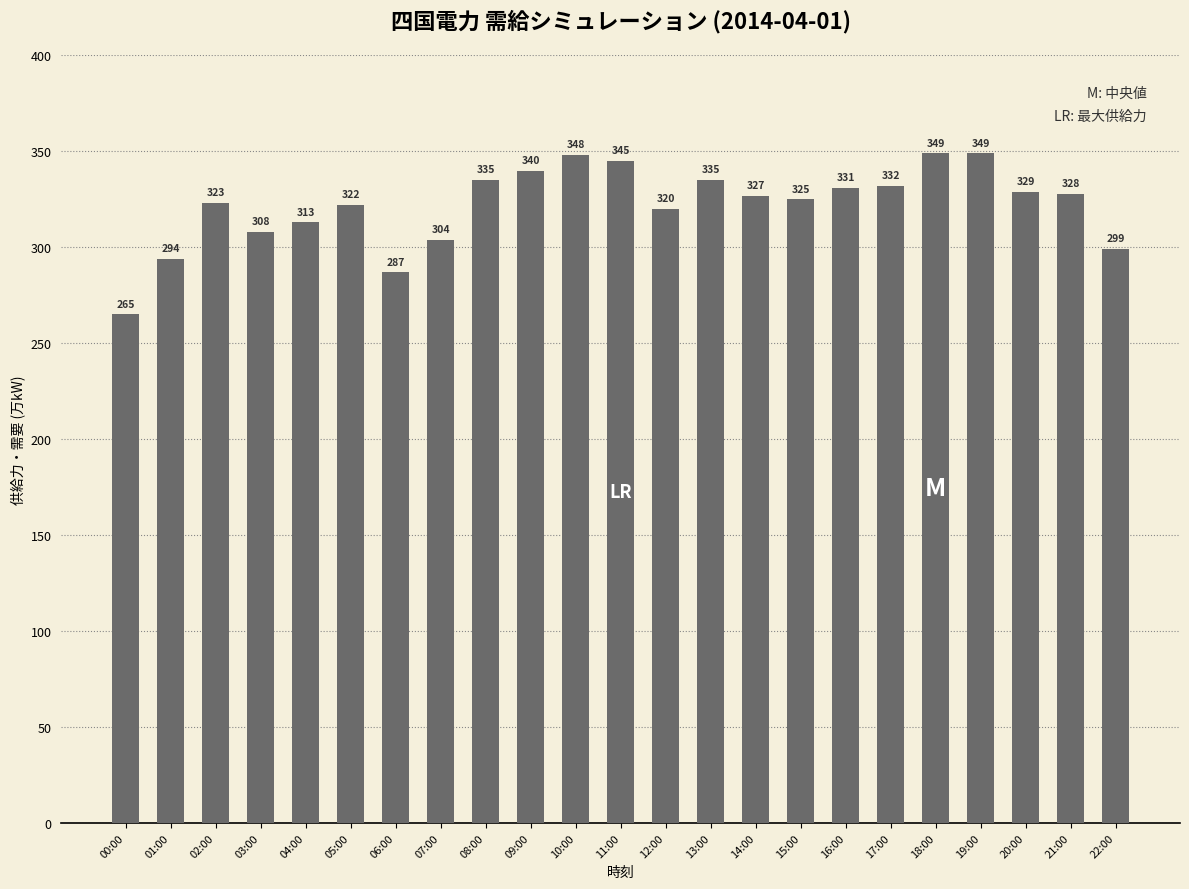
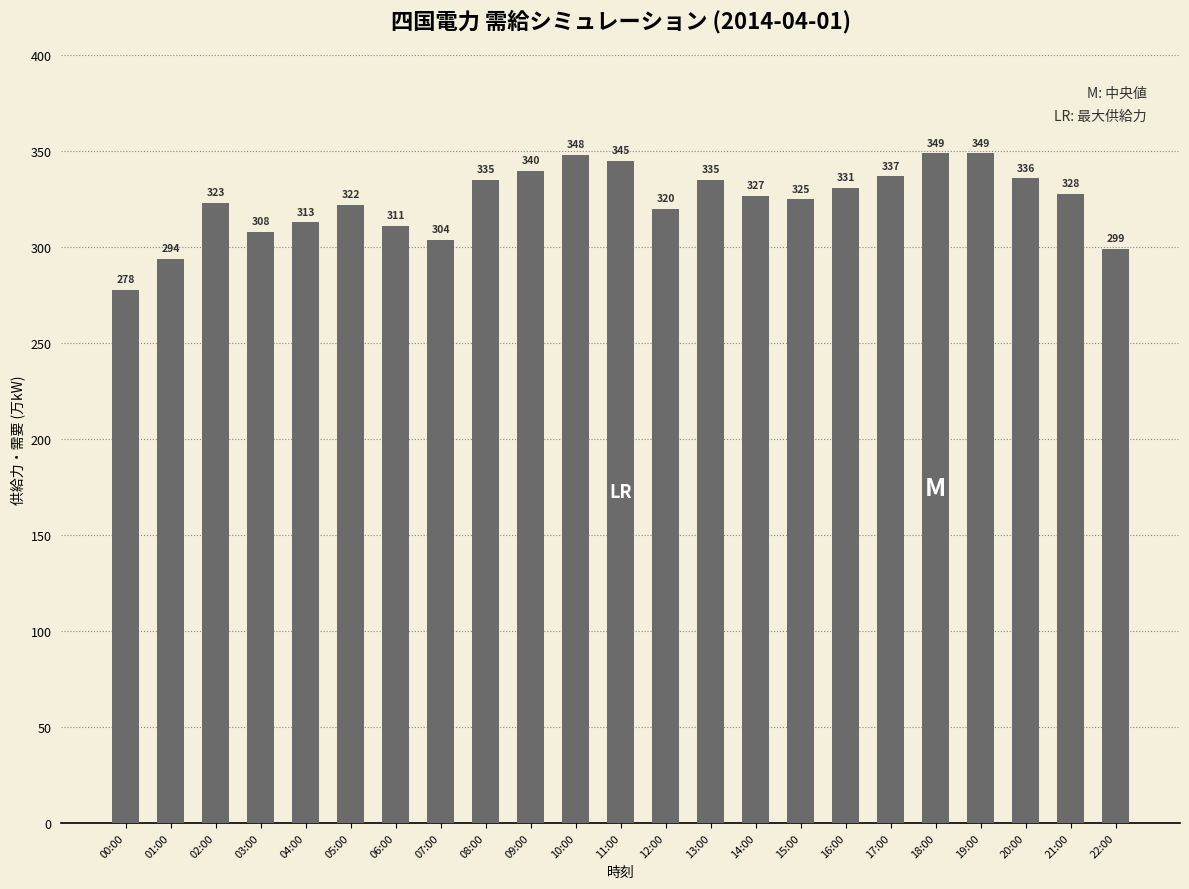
00:00: 265 -> 278
06:00: 287 -> 311
17:00: 332 -> 337
20:00: 329 -> 336
